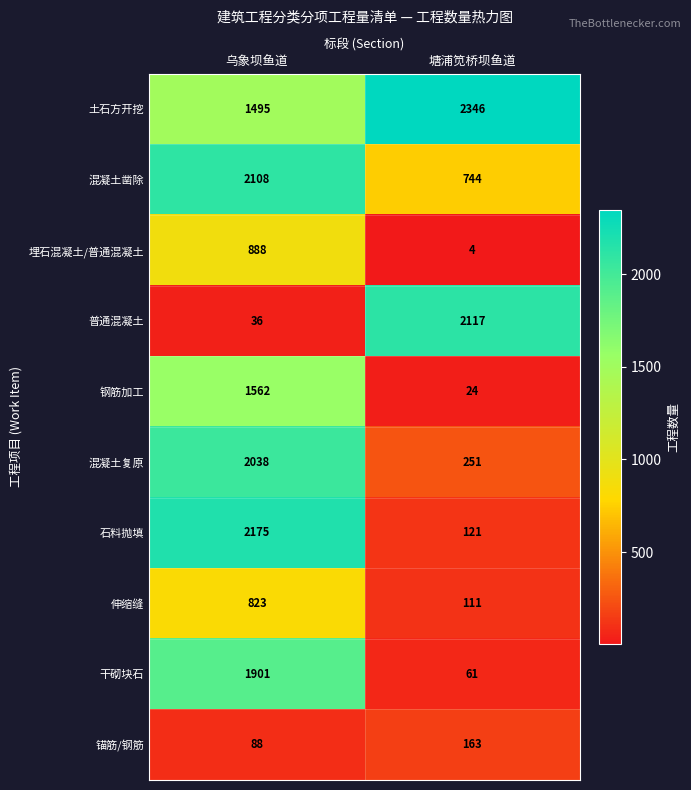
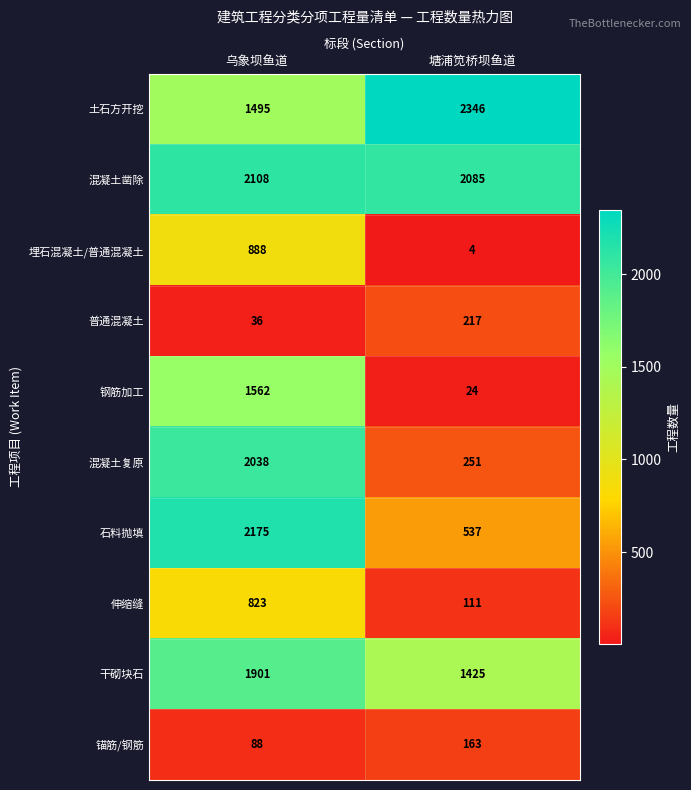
混凝土凿除, 塘浦笕桥坝鱼道: 744 -> 2085
普通混凝土, 塘浦笕桥坝鱼道: 2117 -> 217
石料抛填, 塘浦笕桥坝鱼道: 121 -> 537
干砌块石, 塘浦笕桥坝鱼道: 61 -> 1425
